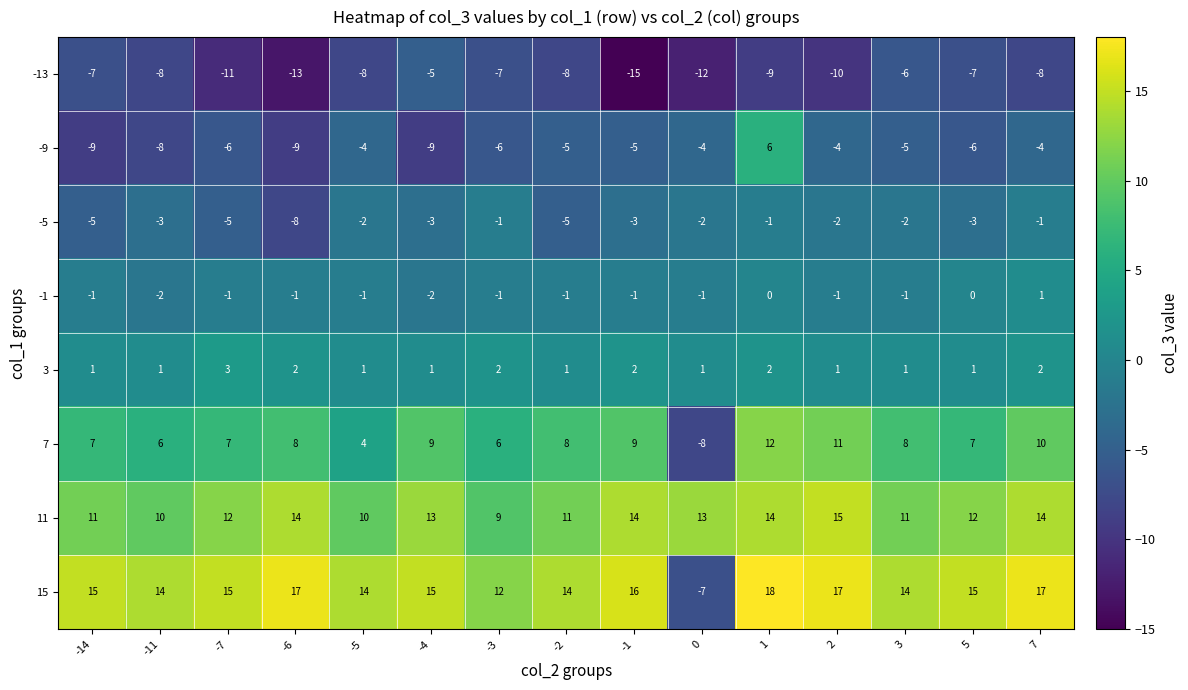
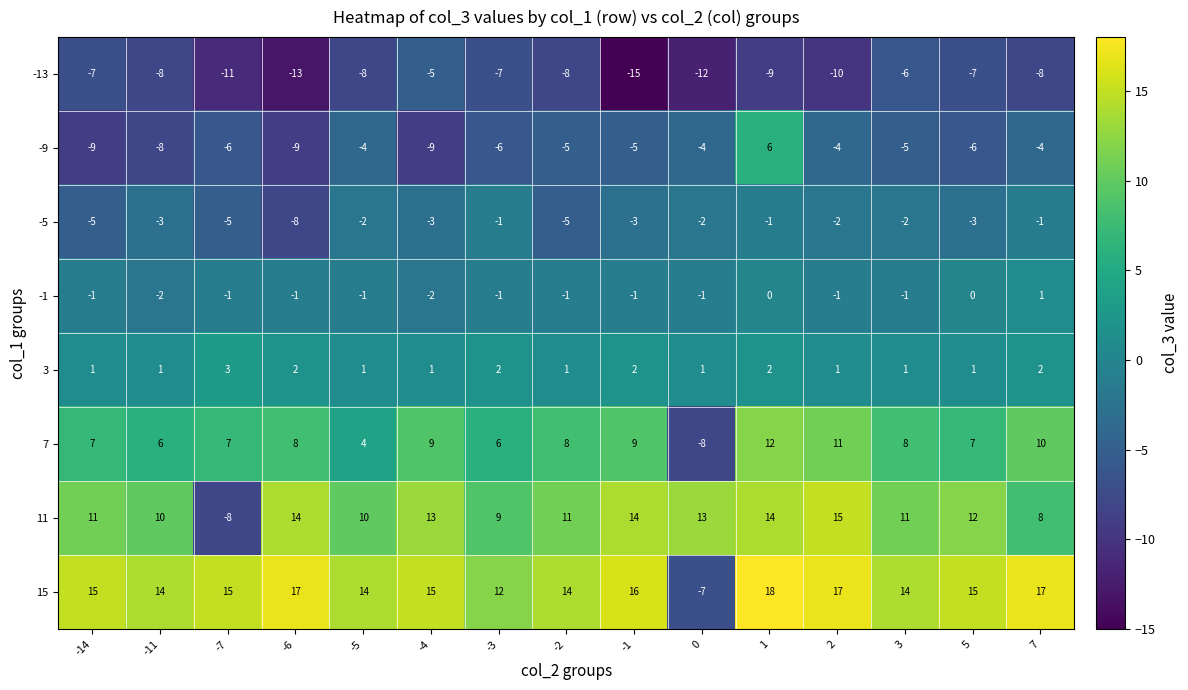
11, -7: 12 -> -8
11, 7: 14 -> 8
